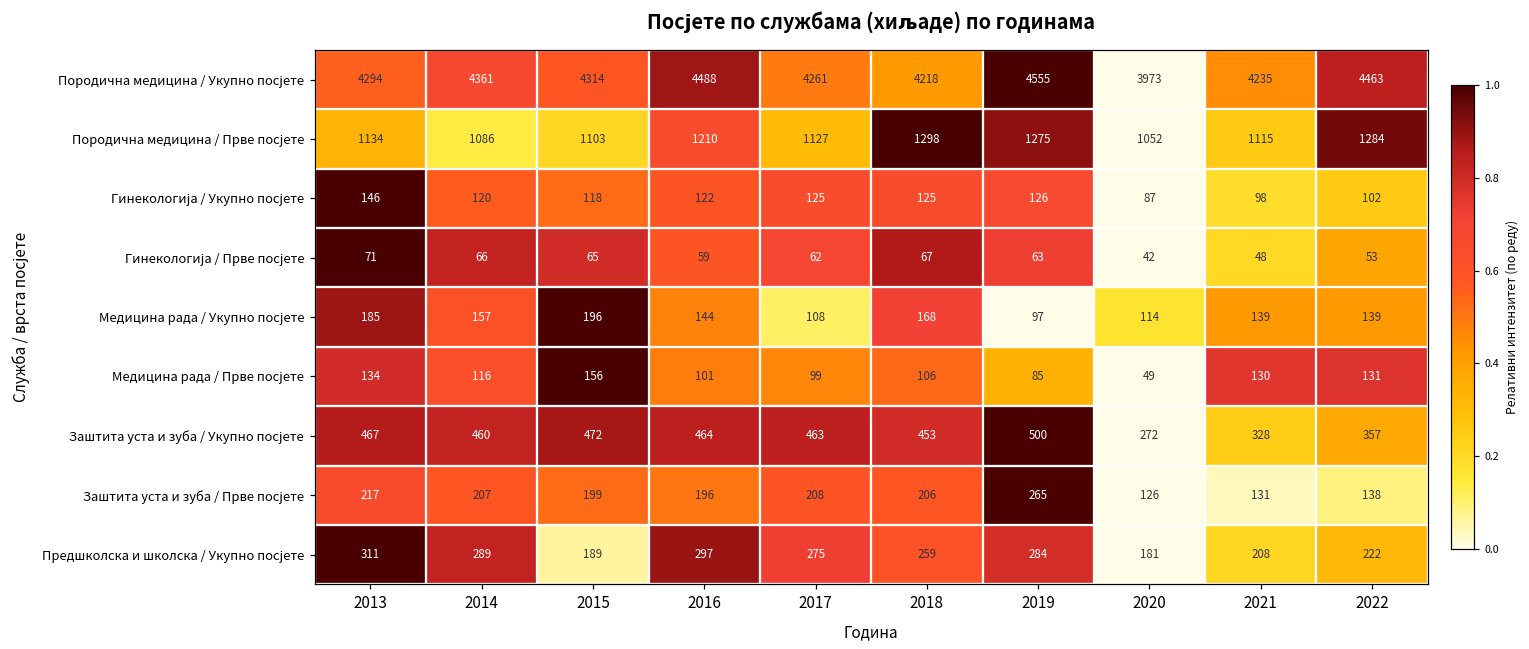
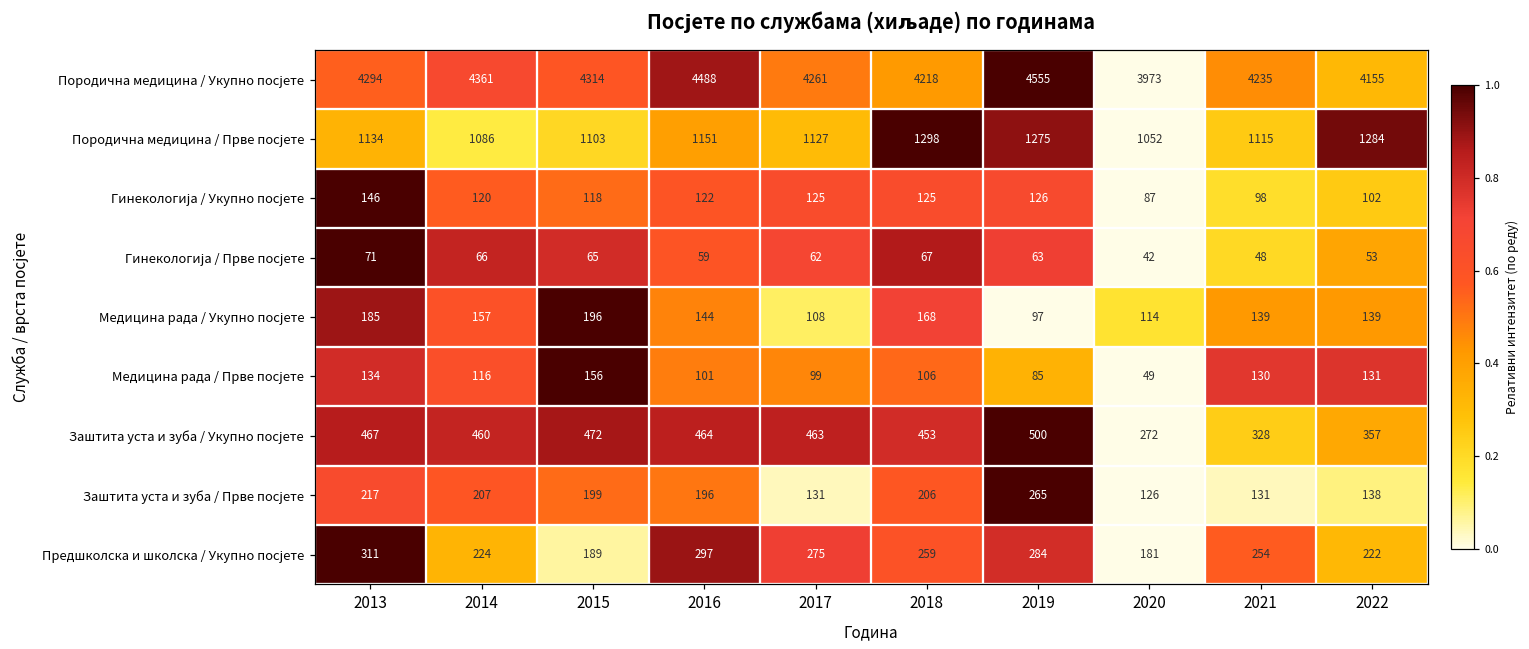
Породична медицина / Укупно посјете, 2022: 4463 -> 4155
Породична медицина / Прве посјете, 2016: 1210 -> 1151
Заштита уста и зуба / Прве посјете, 2017: 208 -> 131
Предшколска и школска / Укупно посјете, 2014: 289 -> 224
Предшколска и школска / Укупно посјете, 2021: 208 -> 254
